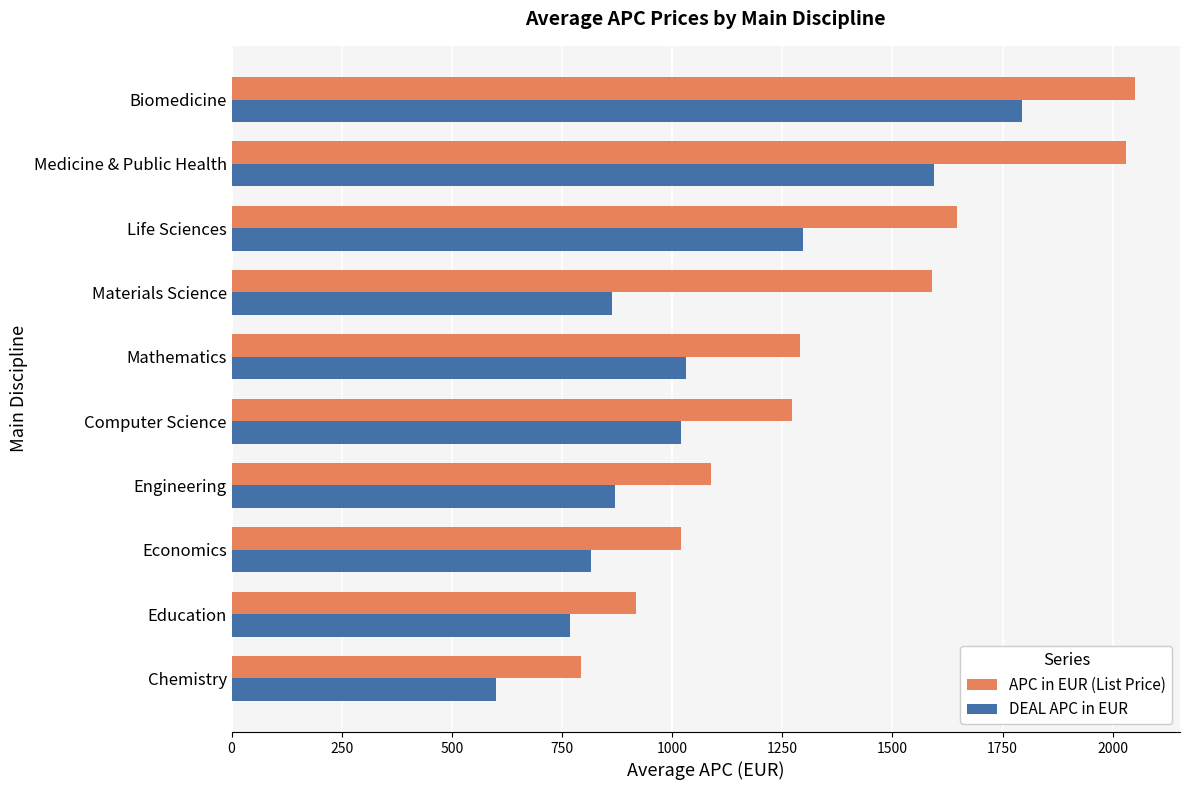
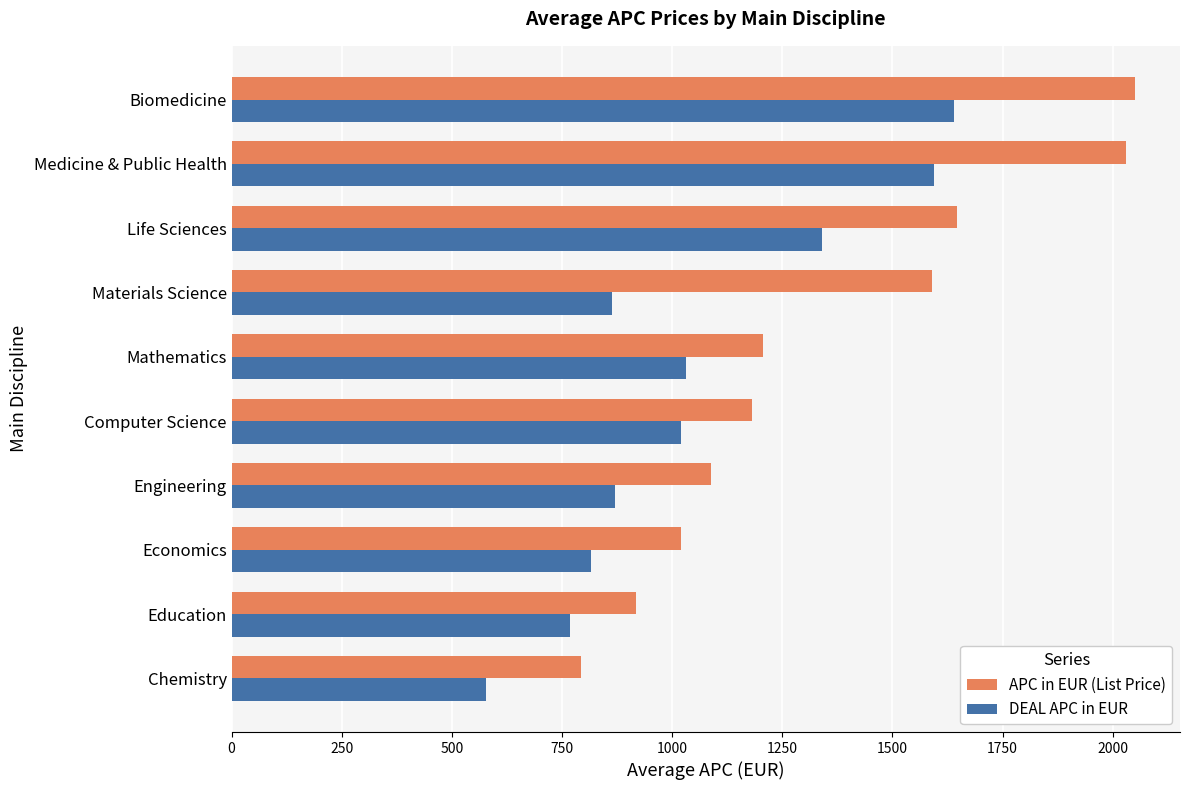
DEAL APC in EUR, Biomedicine: 1790 -> 1640
DEAL APC in EUR, Life Sciences: 1300 -> 1340
APC in EUR (List Price), Mathematics: 1290 -> 1210
APC in EUR (List Price), Computer Science: 1270 -> 1180
DEAL APC in EUR, Chemistry: 600 -> 580
